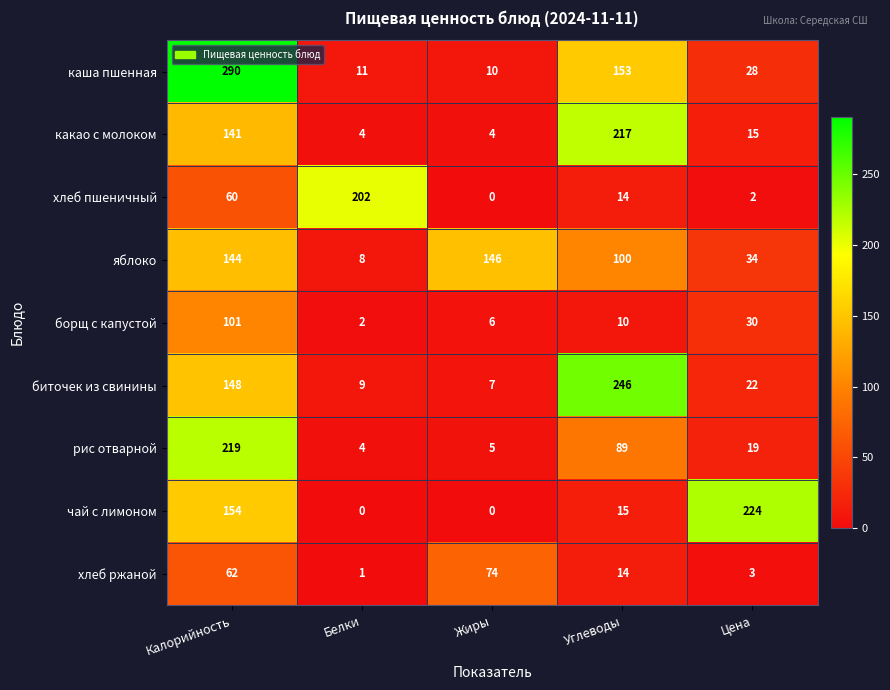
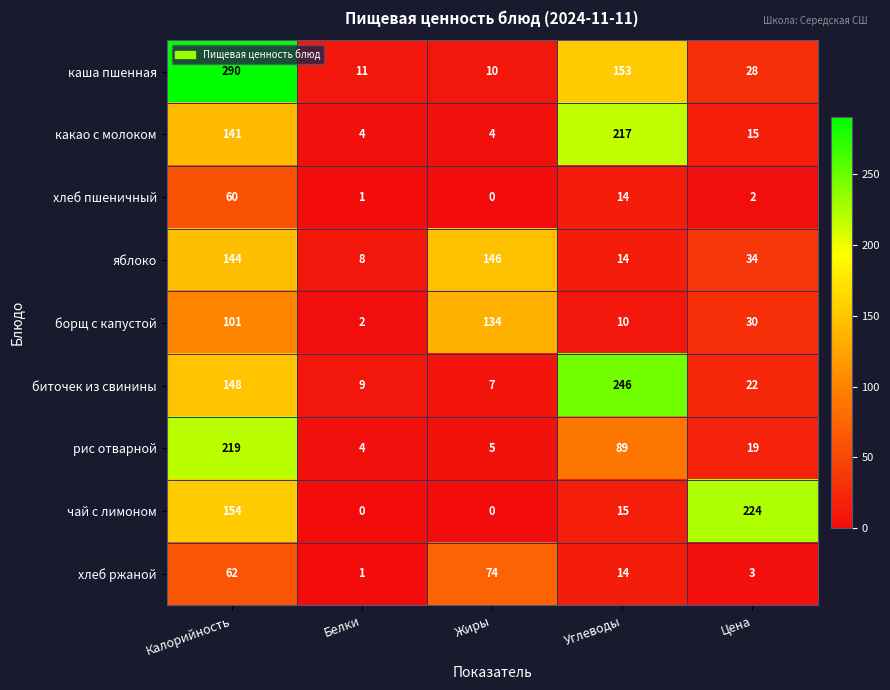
хлеб пшеничный, Белки: 202 -> 1
яблоко, Углеводы: 100 -> 14
борщ с капустой, Жиры: 6 -> 134
